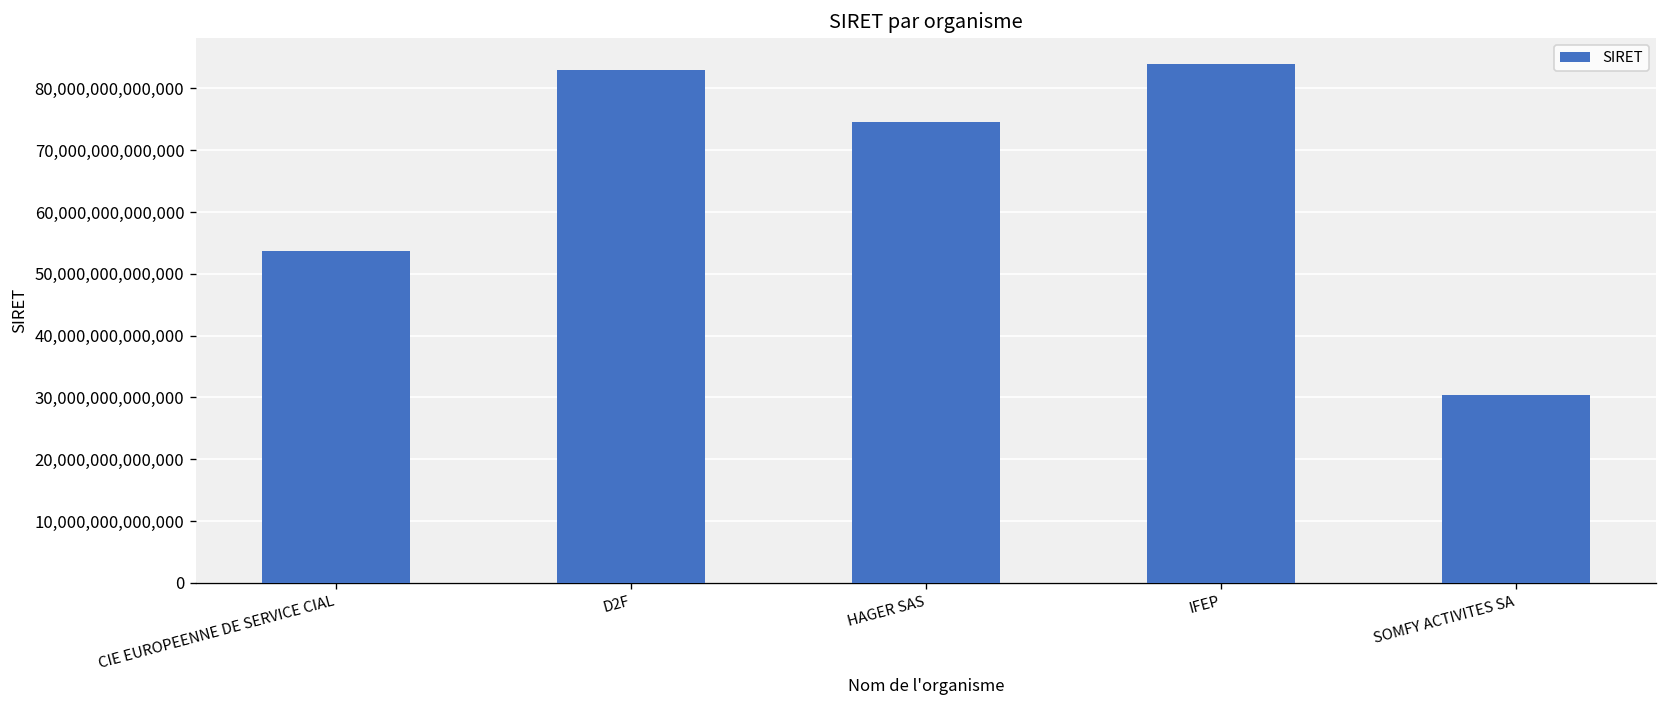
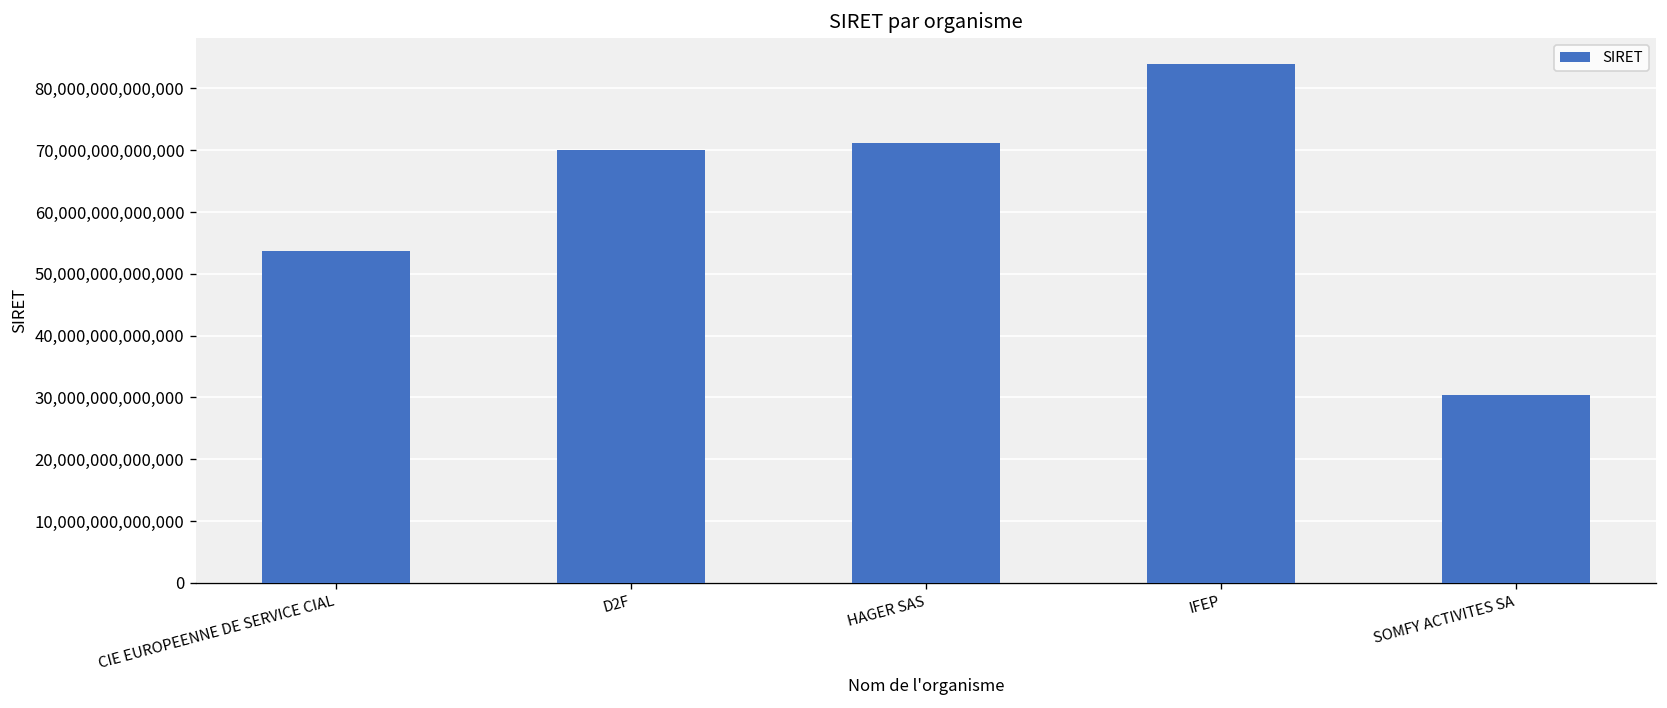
D2F: 83,000,000,000,000 -> 70,000,000,000,000
HAGER SAS: 75,000,000,000,000 -> 71,000,000,000,000
